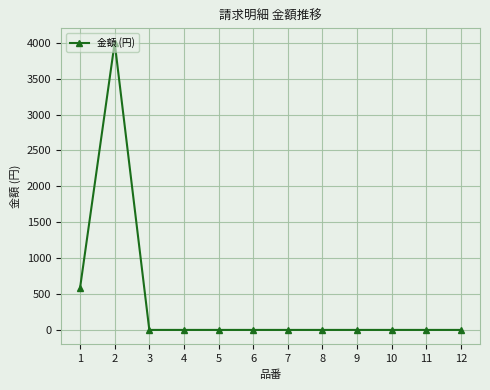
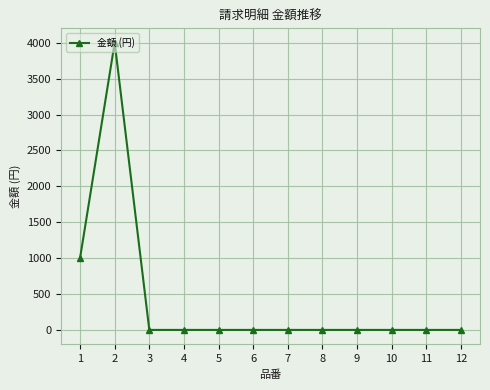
1: 600 -> 1000
